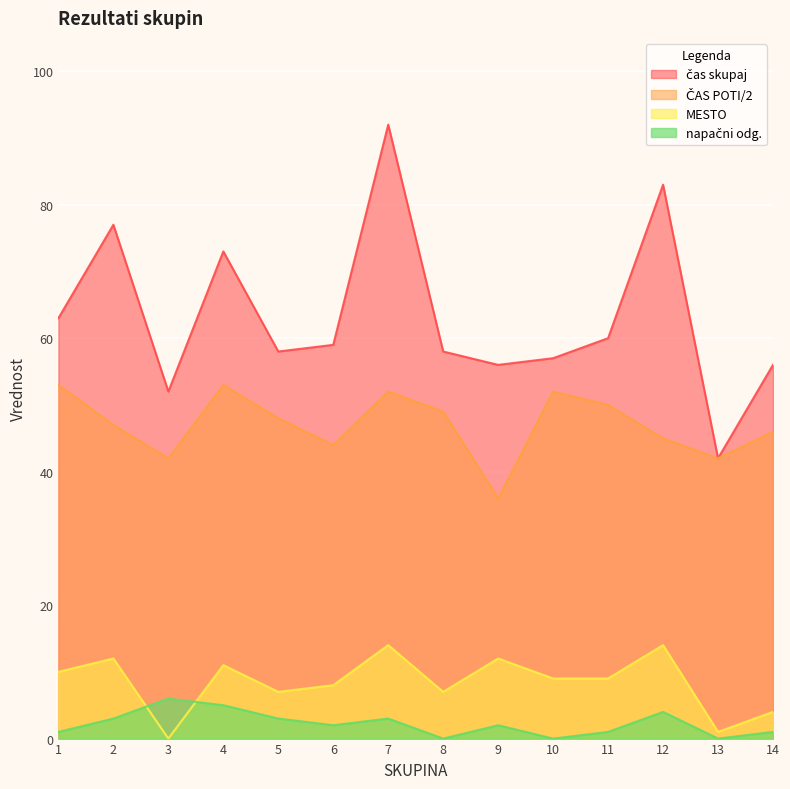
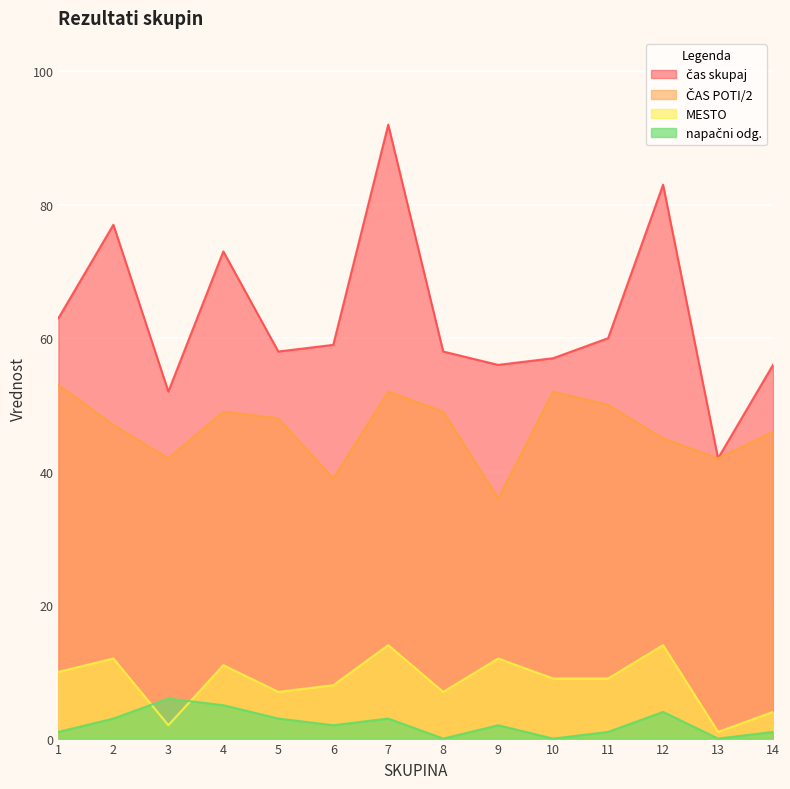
MESTO, 3: 0 -> 2
ČAS POTI/2, 4: 53 -> 49
ČAS POTI/2, 6: 44 -> 39
